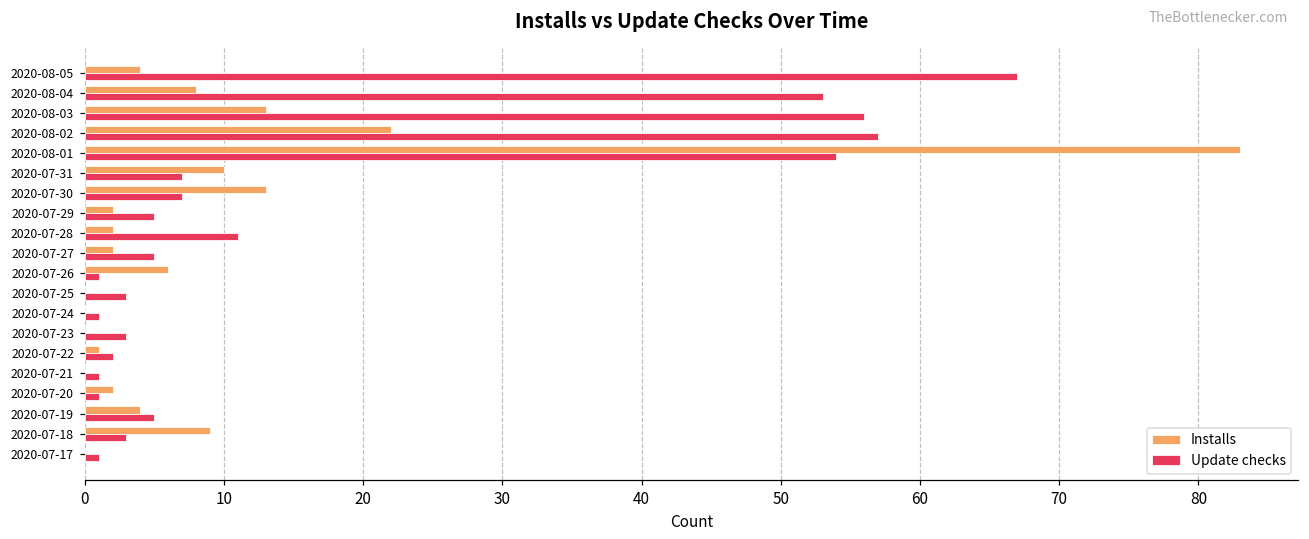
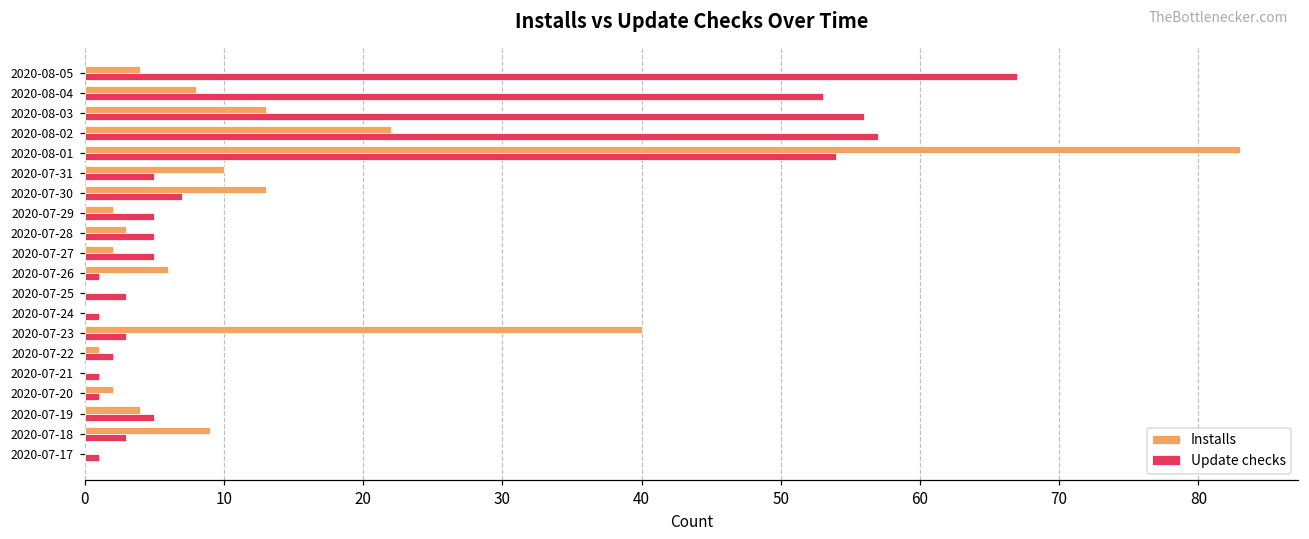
Update checks, 2020-07-31: 7 -> 5
Installs, 2020-07-28: 2 -> 3
Update checks, 2020-07-28: 11 -> 5
Installs, 2020-07-23: 0 -> 40
